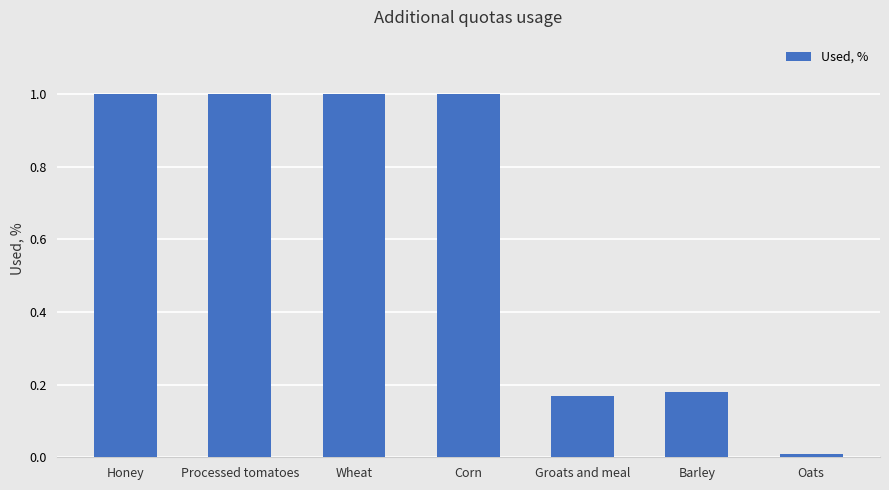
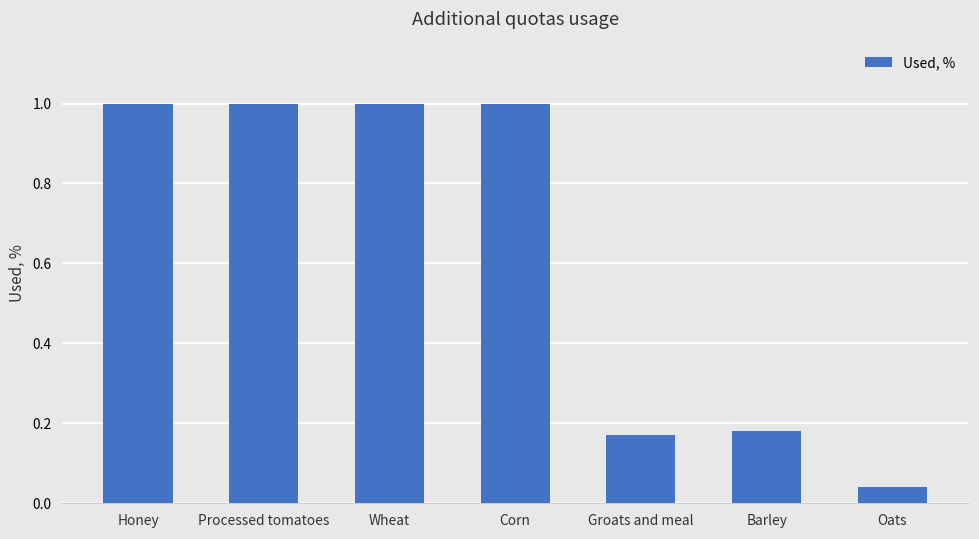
Oats: 0.01 -> 0.04
